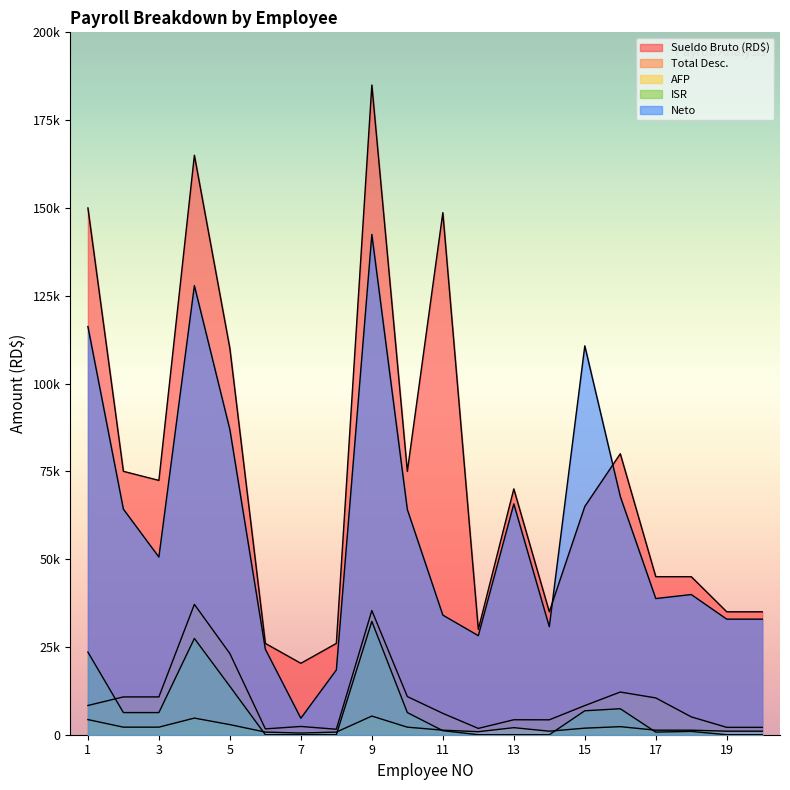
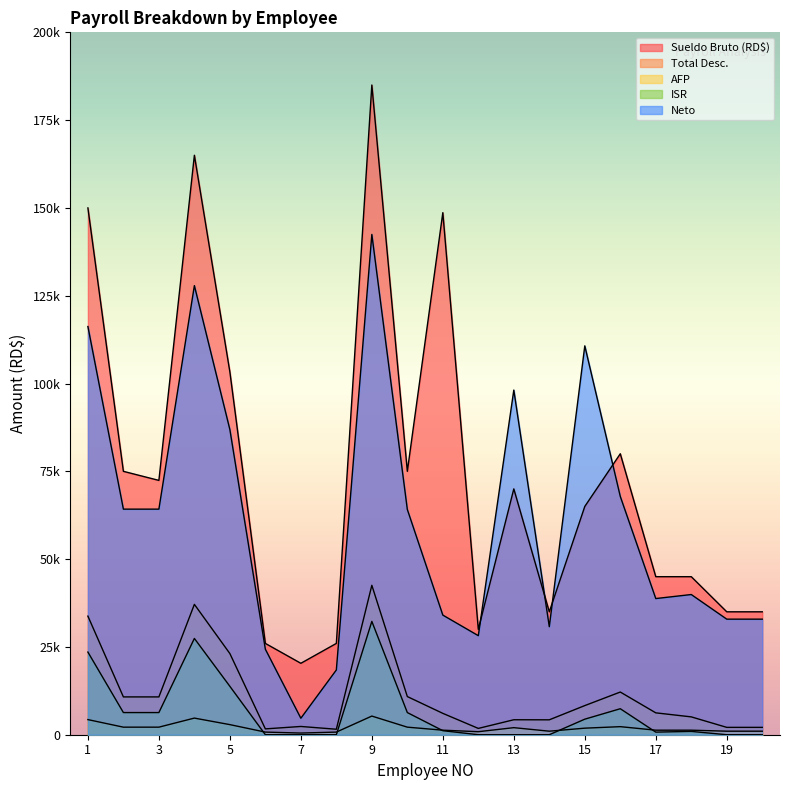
Total Desc., 1: 8000 -> 34000
Neto, 3: 51000 -> 64000
Sueldo Bruto (RD$), 5: 110000 -> 103000
Total Desc., 9: 35000 -> 43000
Neto, 13: 66000 -> 98000
ISR, 15: 7000 -> 4000
Total Desc., 17: 10000 -> 6000
